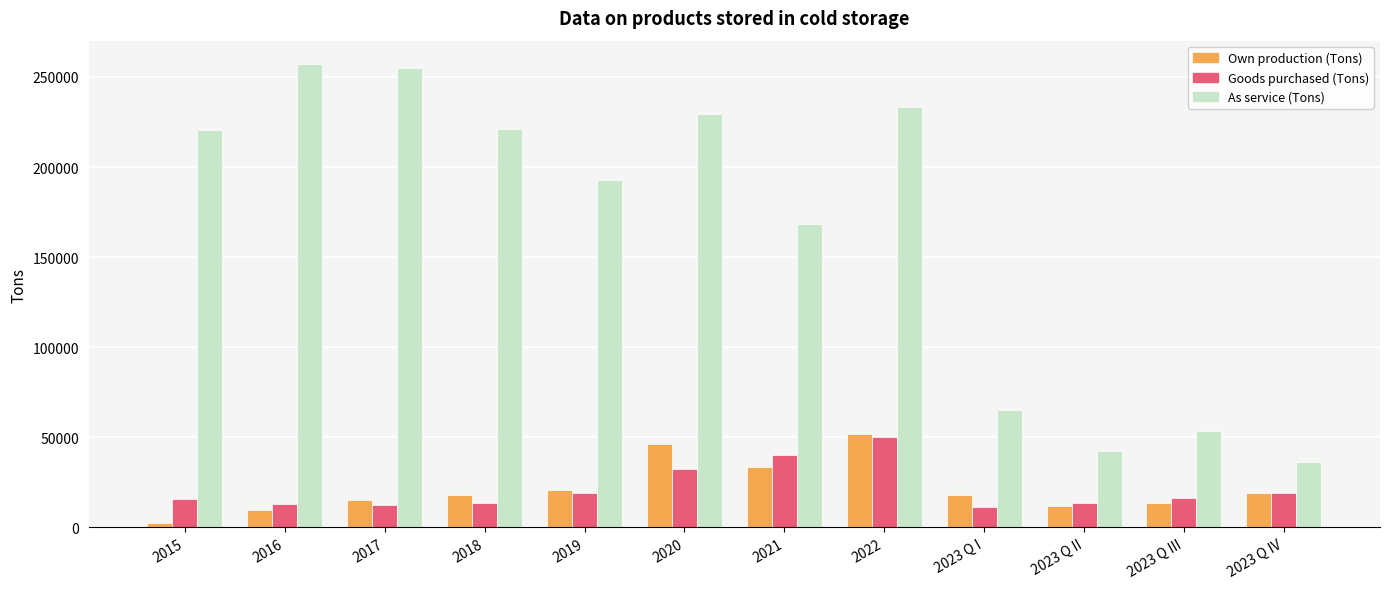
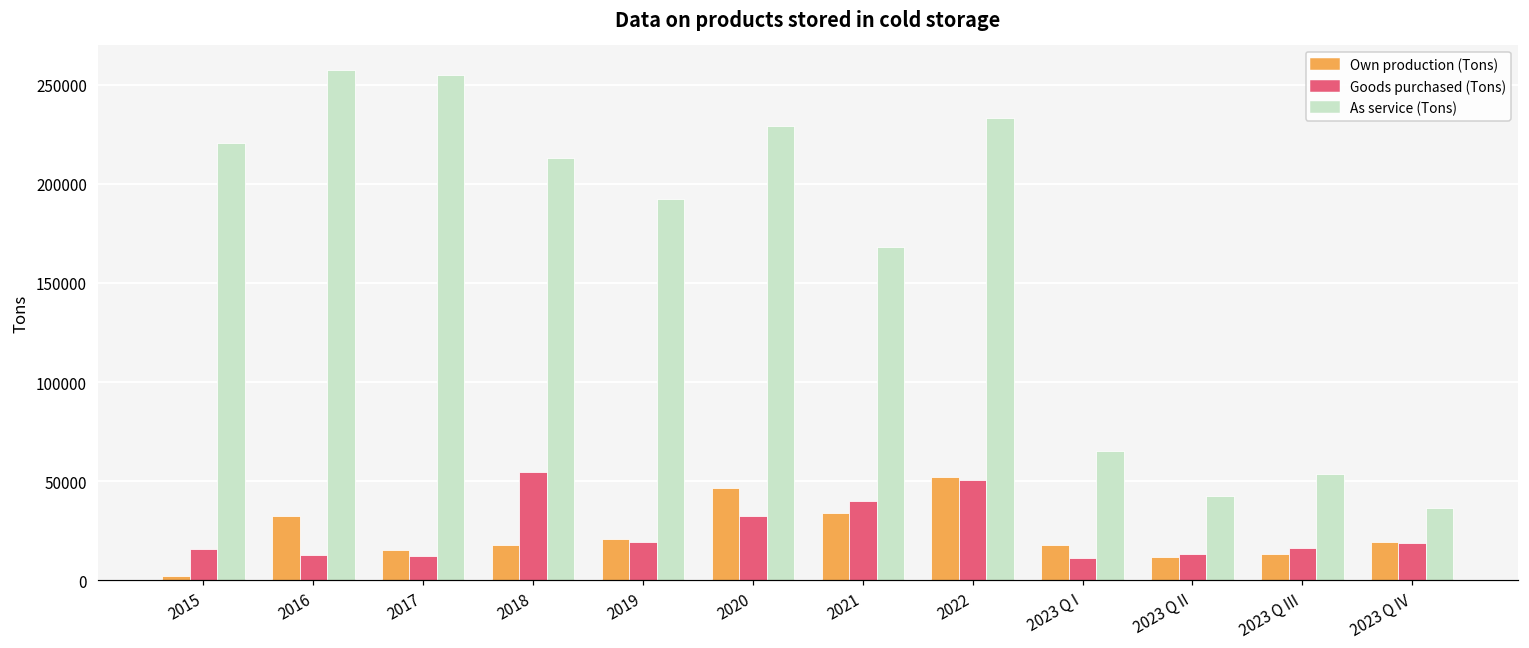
Own production (Tons), 2016: 10000 -> 32000
Goods purchased (Tons), 2018: 14000 -> 55000
As service (Tons), 2018: 221000 -> 213000
